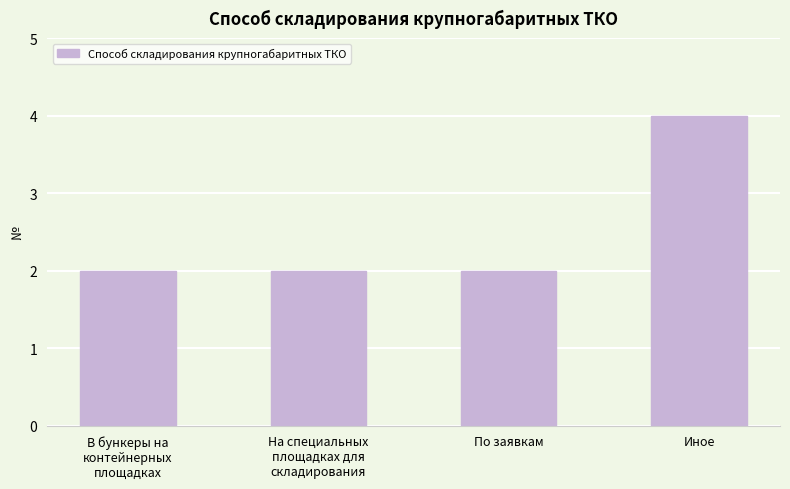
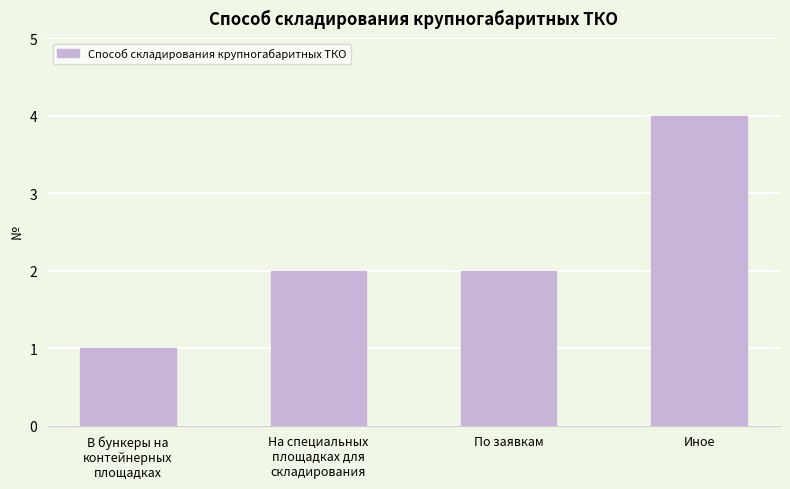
В бункеры на контейнерных площадках: 2 -> 1
